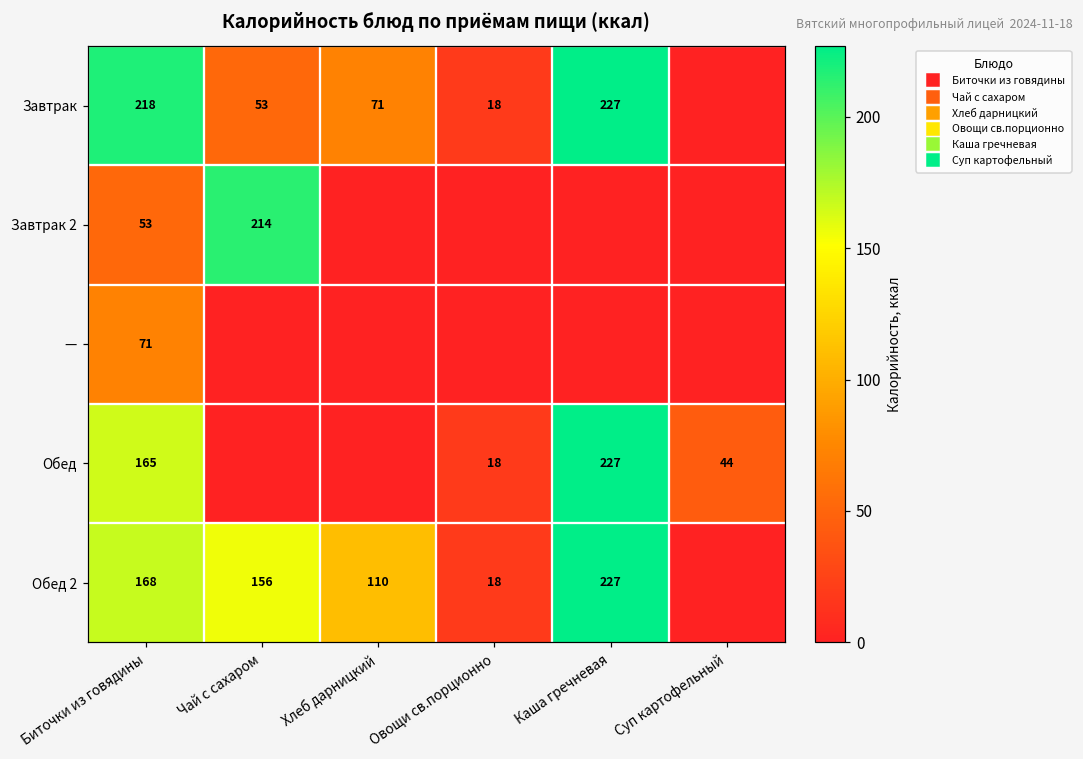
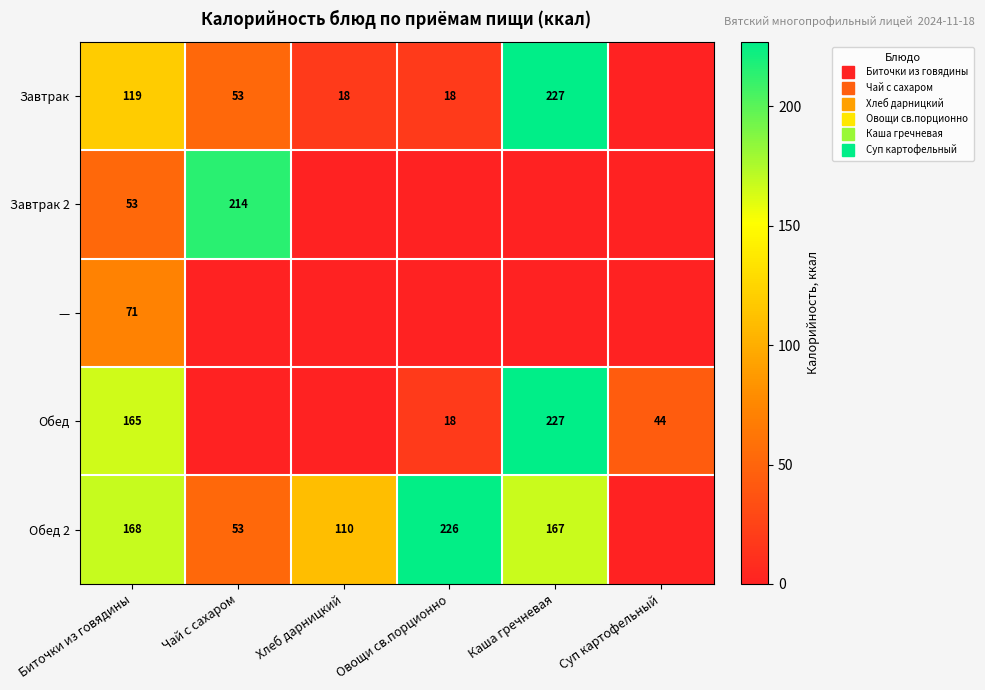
Завтрак, Биточки из говядины: 218 -> 119
Завтрак, Хлеб дарницкий: 71 -> 18
Обед 2, Чай с сахаром: 156 -> 53
Обед 2, Овощи св.порционно: 18 -> 226
Обед 2, Каша гречневая: 227 -> 167
